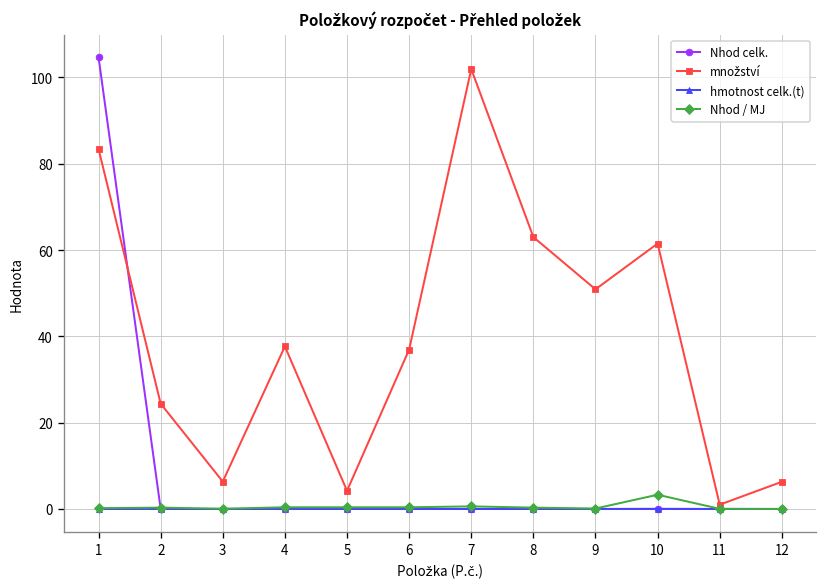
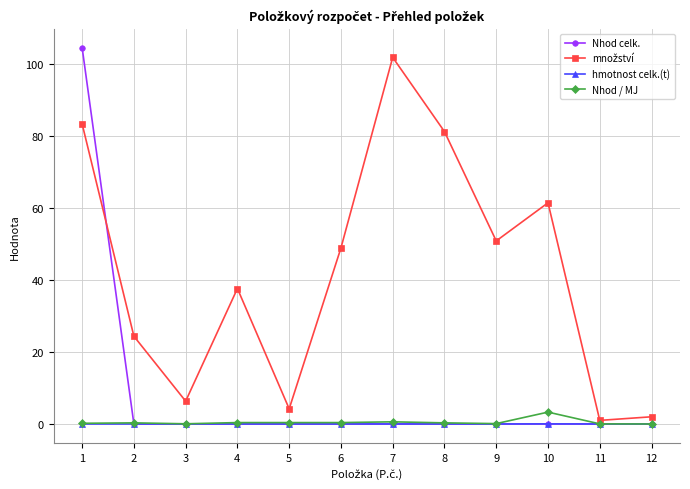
množství, 6: 37 -> 49
množství, 8: 63 -> 81
množství, 12: 6 -> 2
